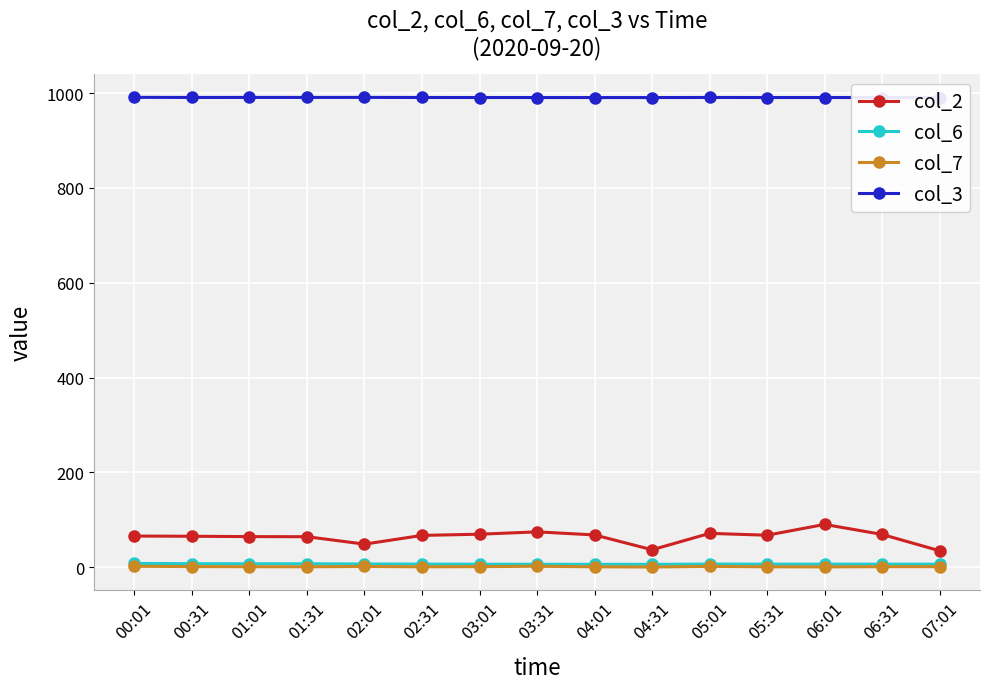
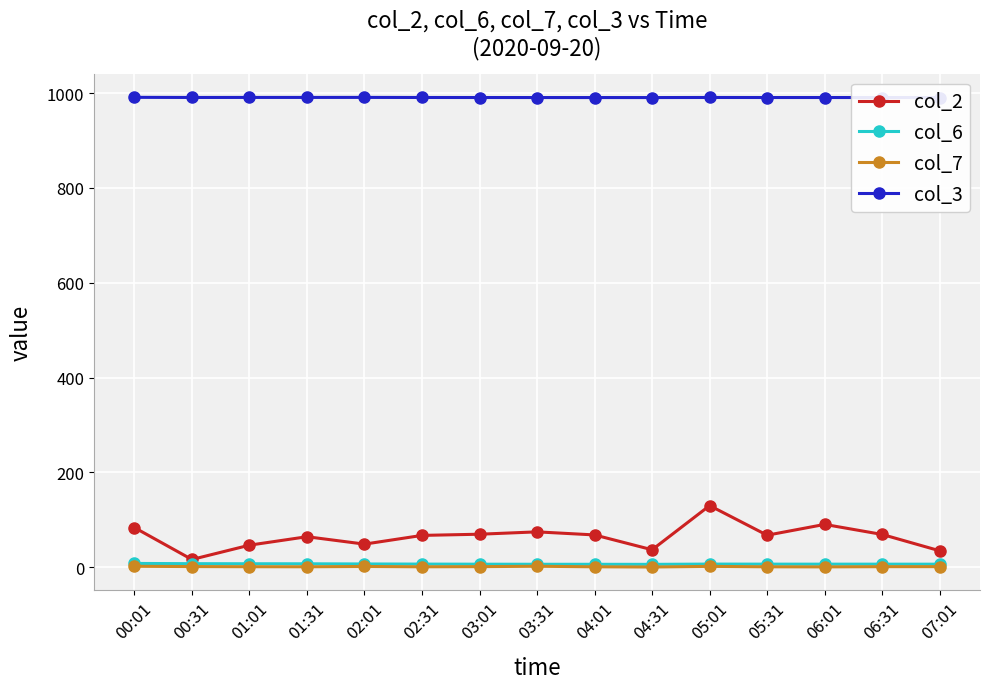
col_2, 00:01: 70 -> 80
col_2, 00:31: 70 -> 20
col_2, 01:01: 60 -> 50
col_2, 05:01: 70 -> 130
